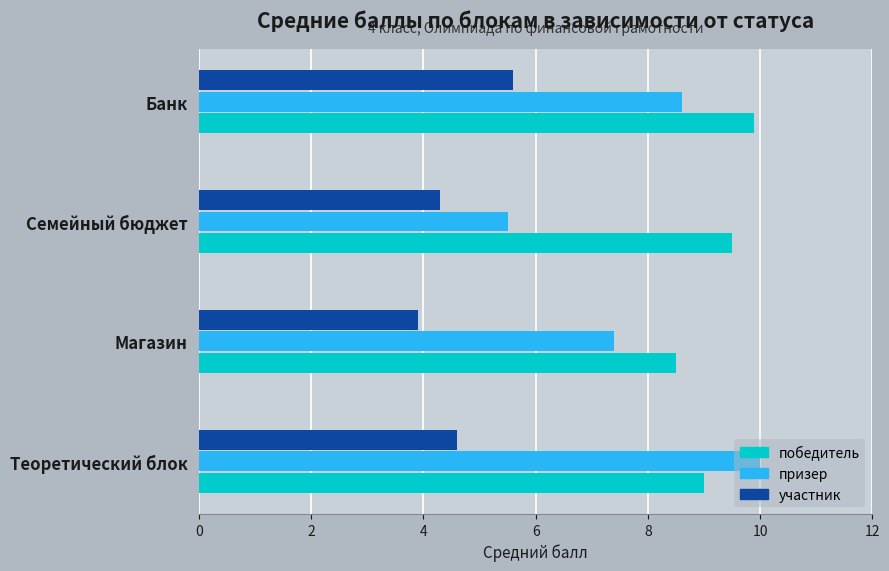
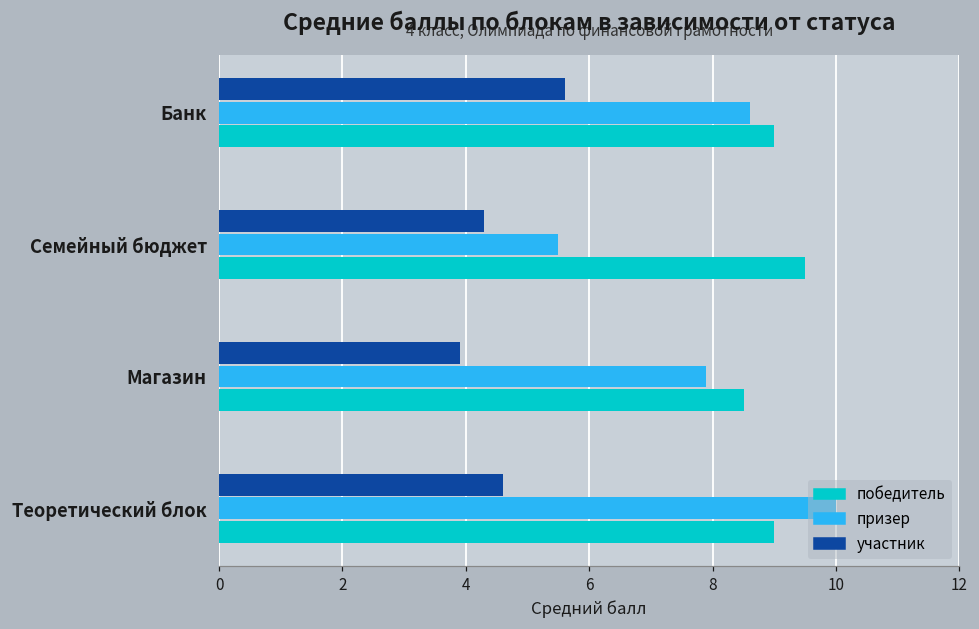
победитель, Банк: 9.9 -> 9.0
призер, Магазин: 7.4 -> 7.9
